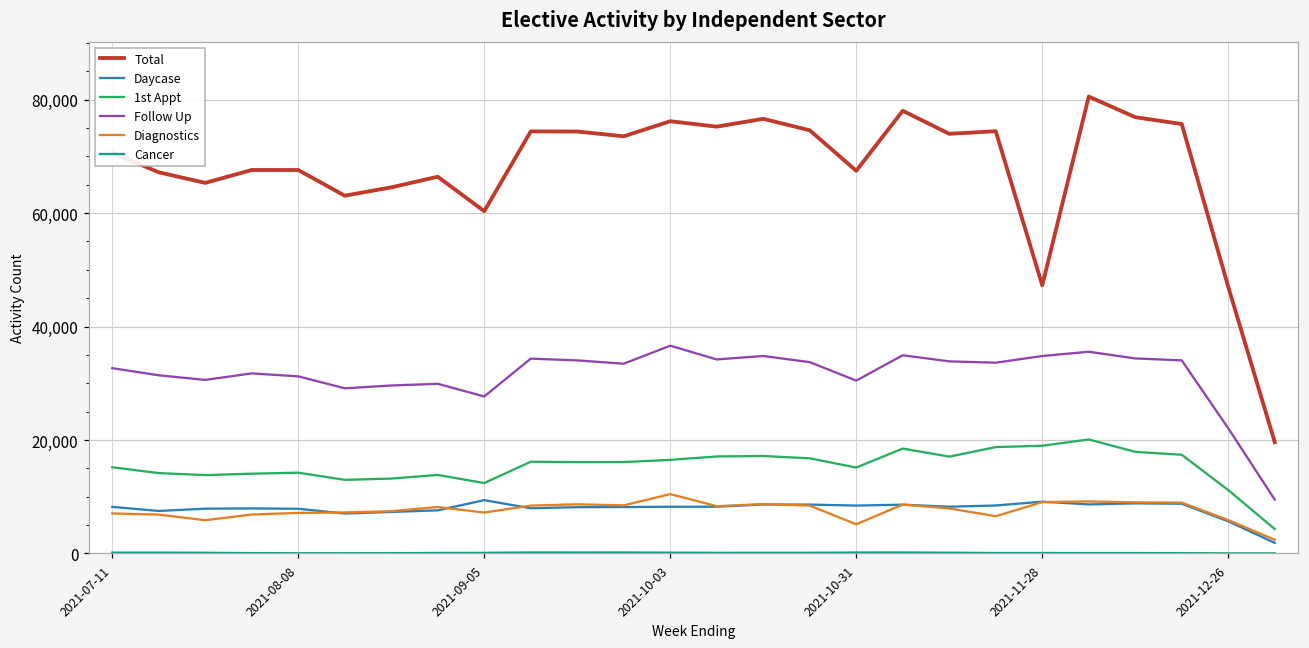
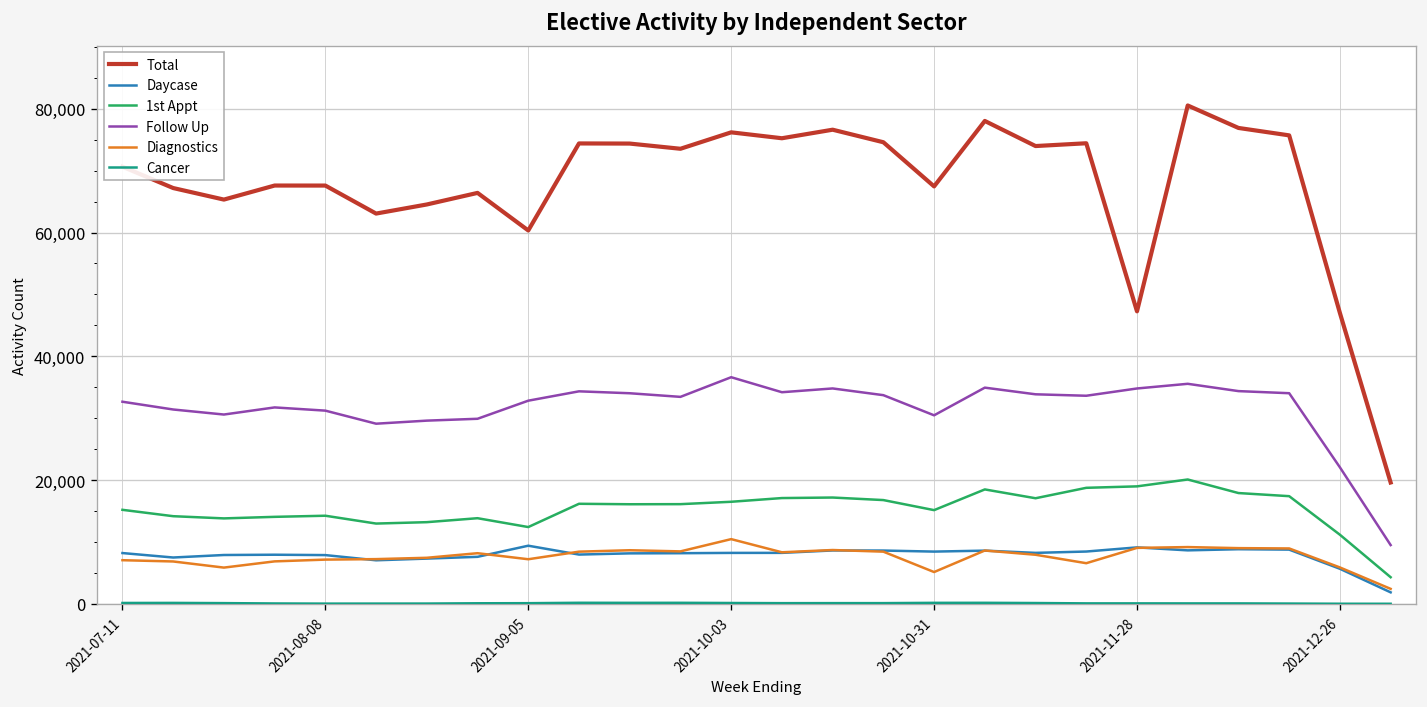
Follow Up, 2021-09-05: 28,000 -> 33,000
